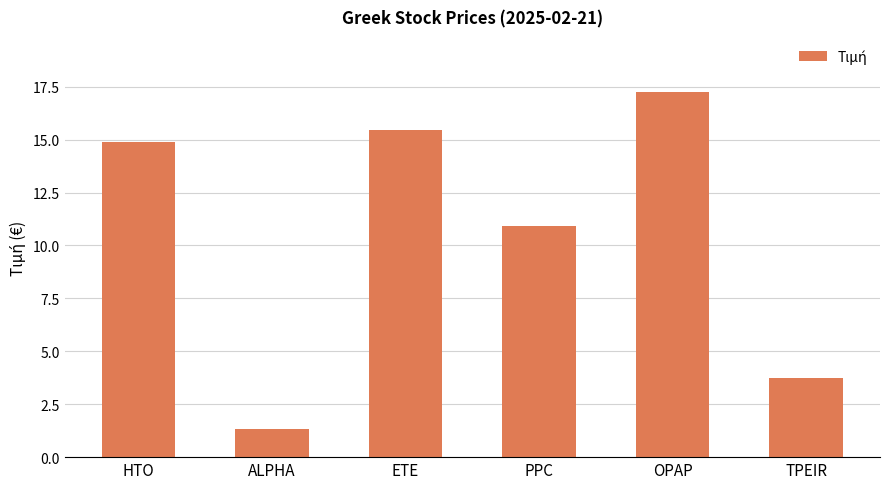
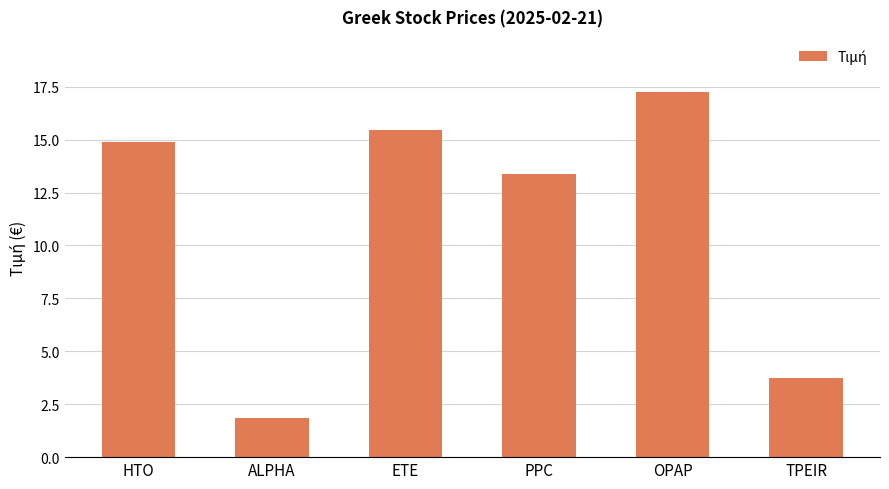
ALPHA: 1.3 -> 1.9
PPC: 10.9 -> 13.4
